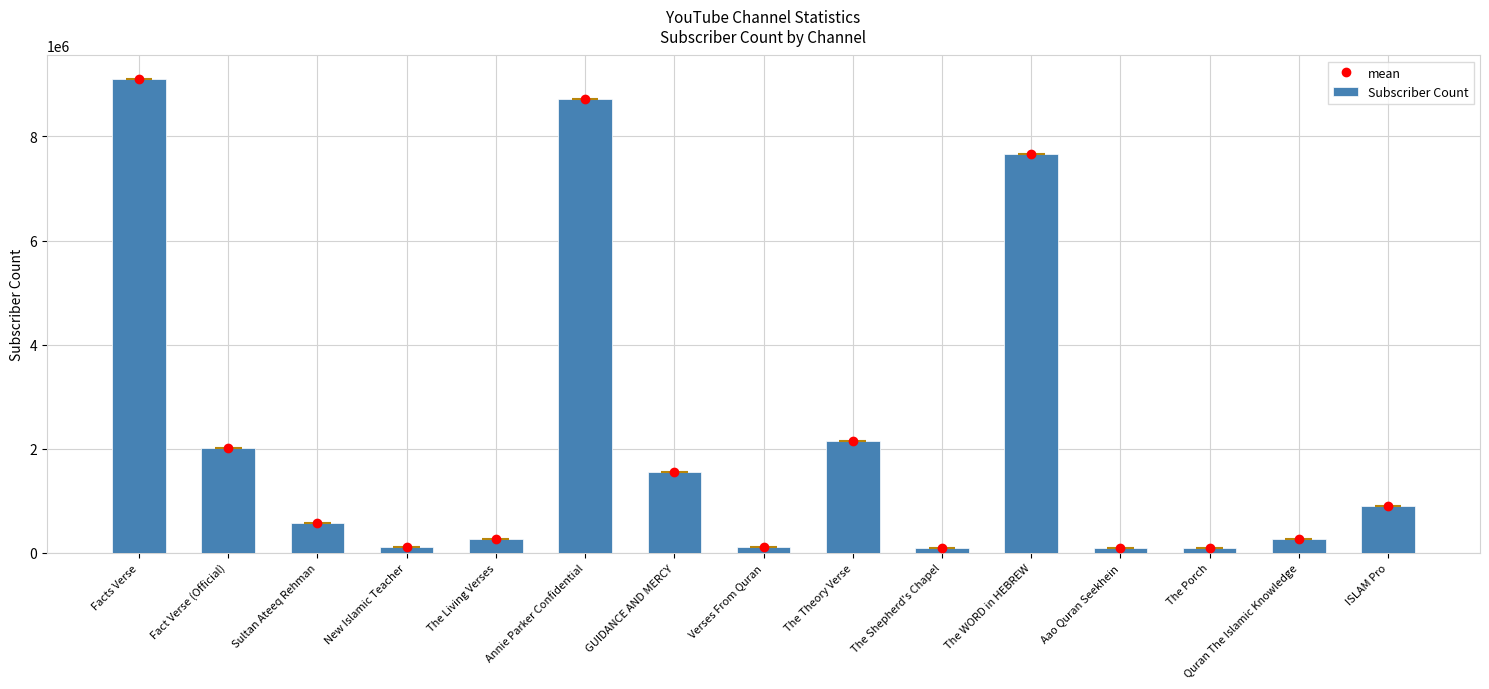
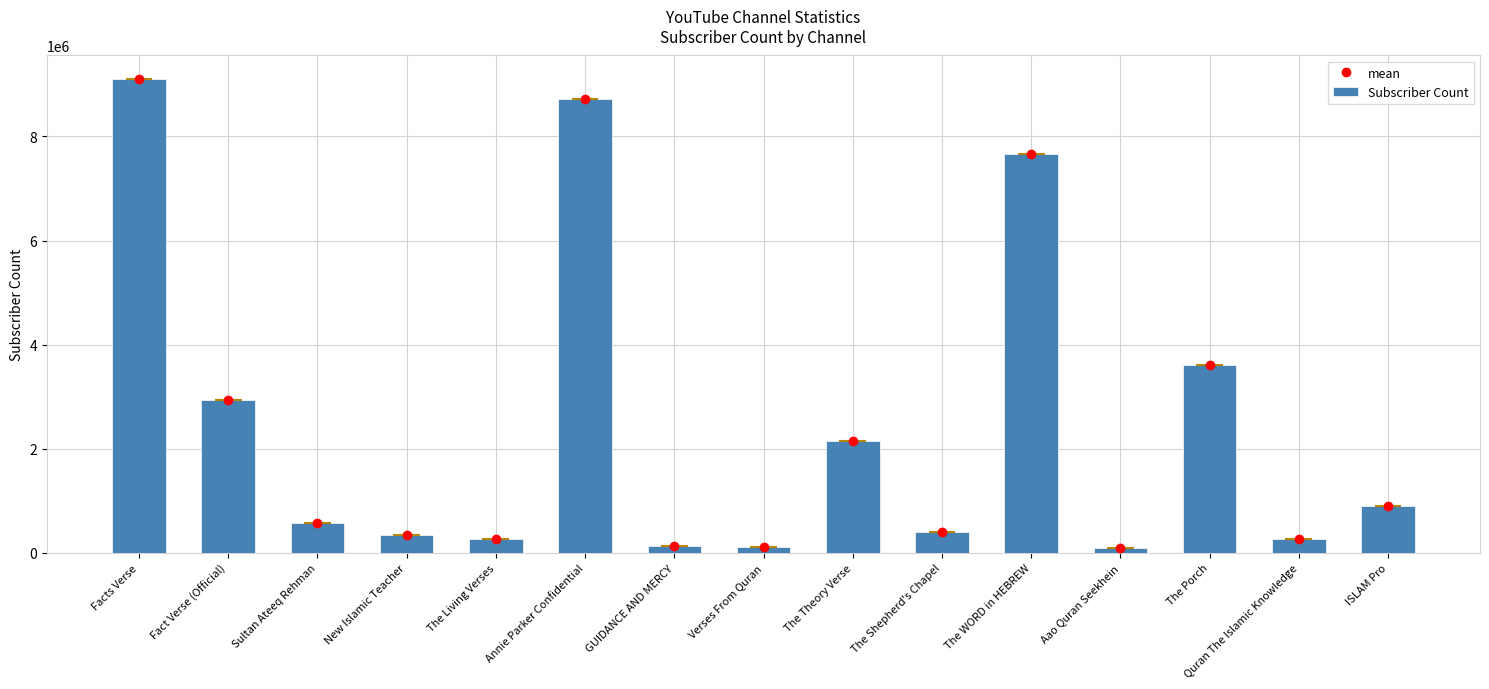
Subscriber Count, Fact Verse (Official): 2000000 -> 2900000
Subscriber Count, New Islamic Teacher: 100000 -> 300000
Subscriber Count, GUIDANCE AND MERCY: 1600000 -> 100000
Subscriber Count, The Shepherd's Chapel: 100000 -> 400000
Subscriber Count, The Porch: 100000 -> 3600000
